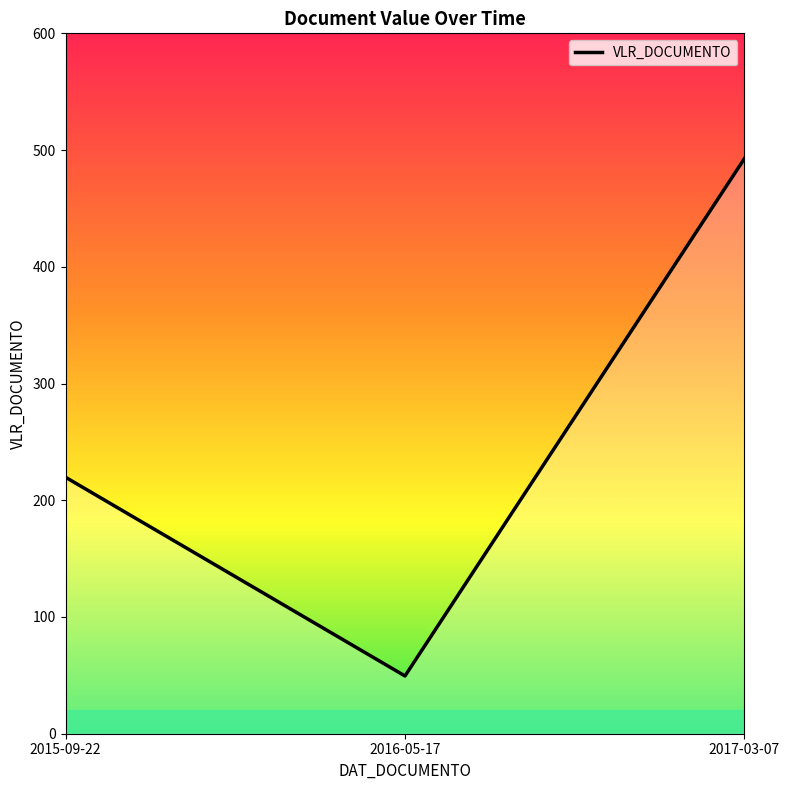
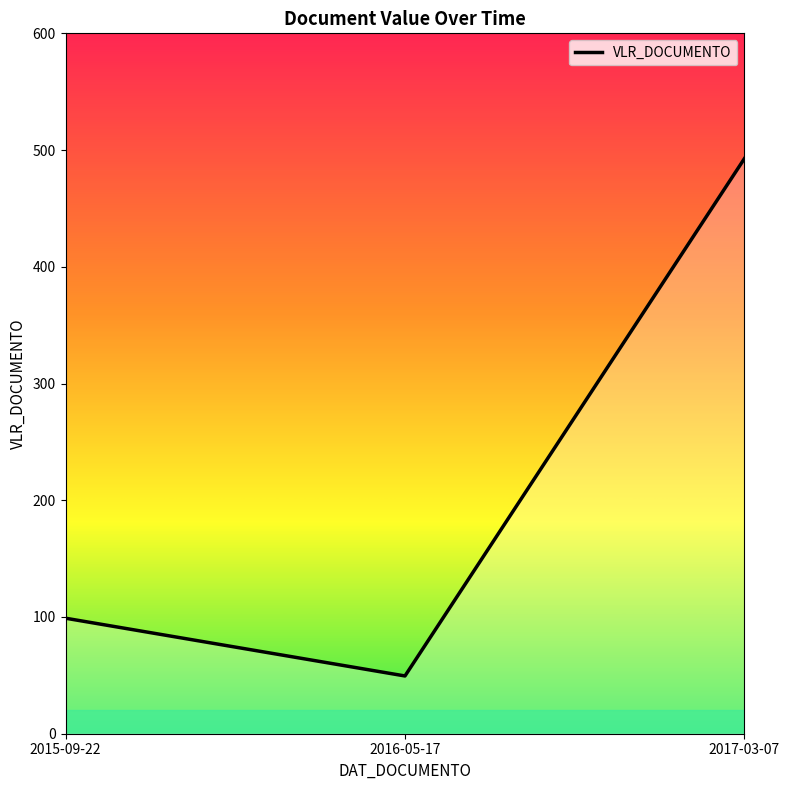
2015-09-22: 220 -> 99
